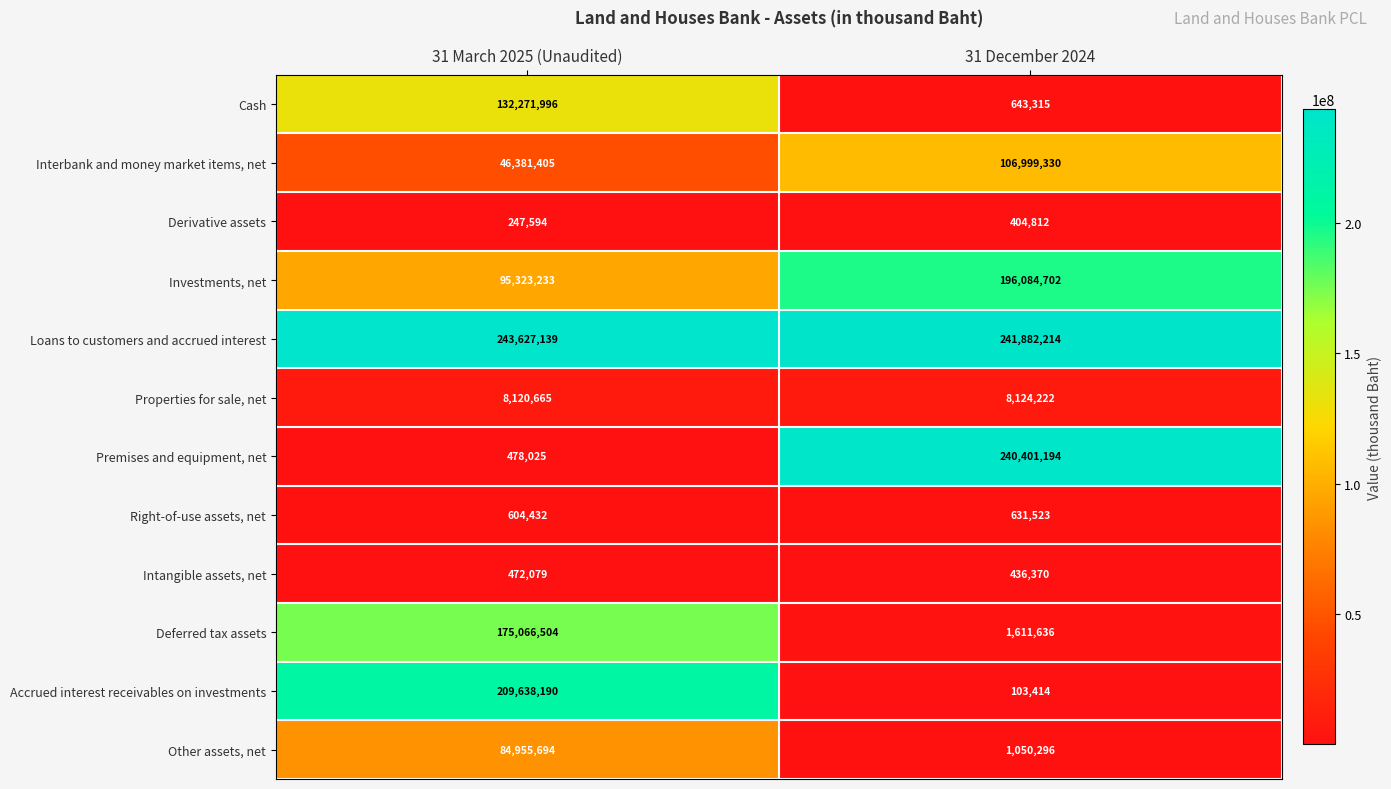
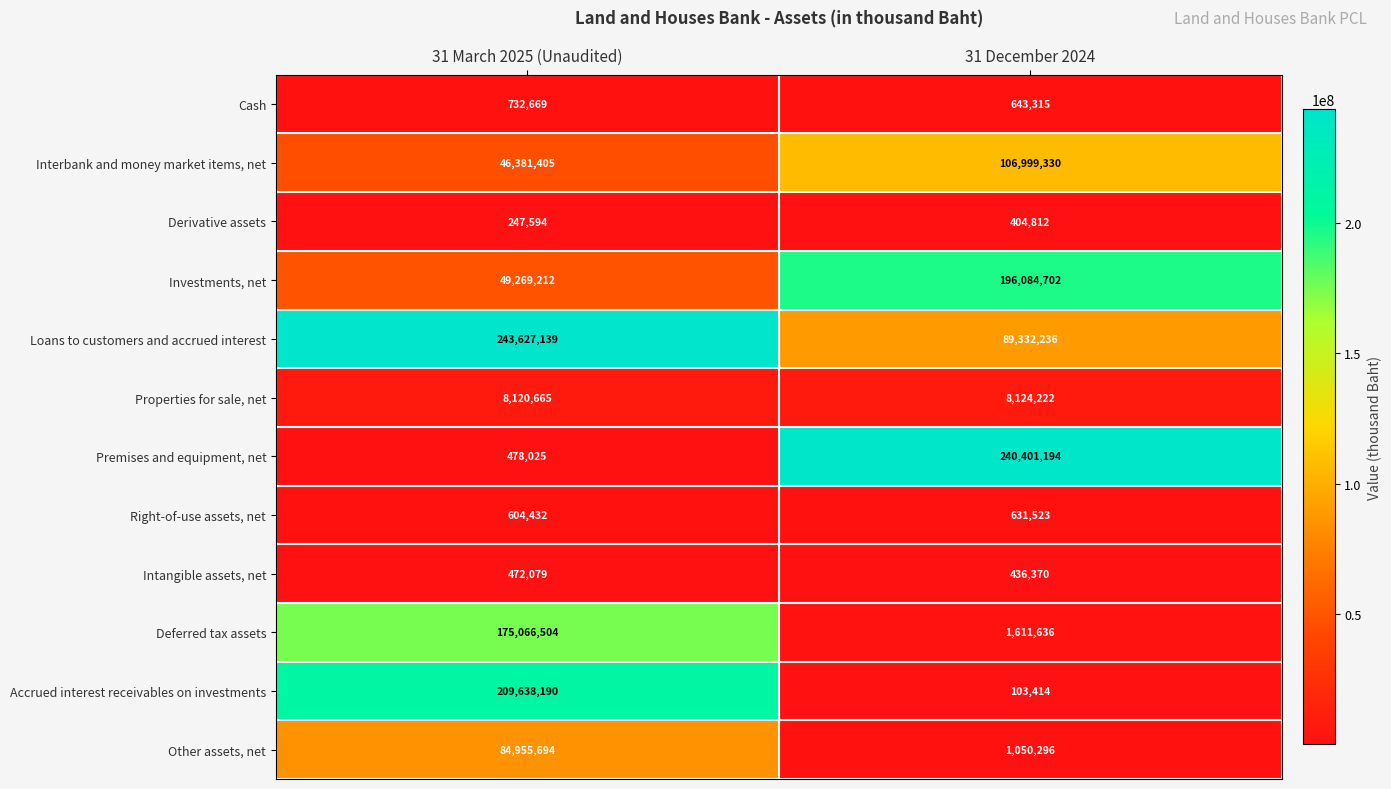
Cash, 31 March 2025 (Unaudited): 132,271,996 -> 732,669
Investments, net, 31 March 2025 (Unaudited): 95,323,233 -> 49,269,212
Loans to customers and accrued interest, 31 December 2024: 241,882,214 -> 89,332,236
